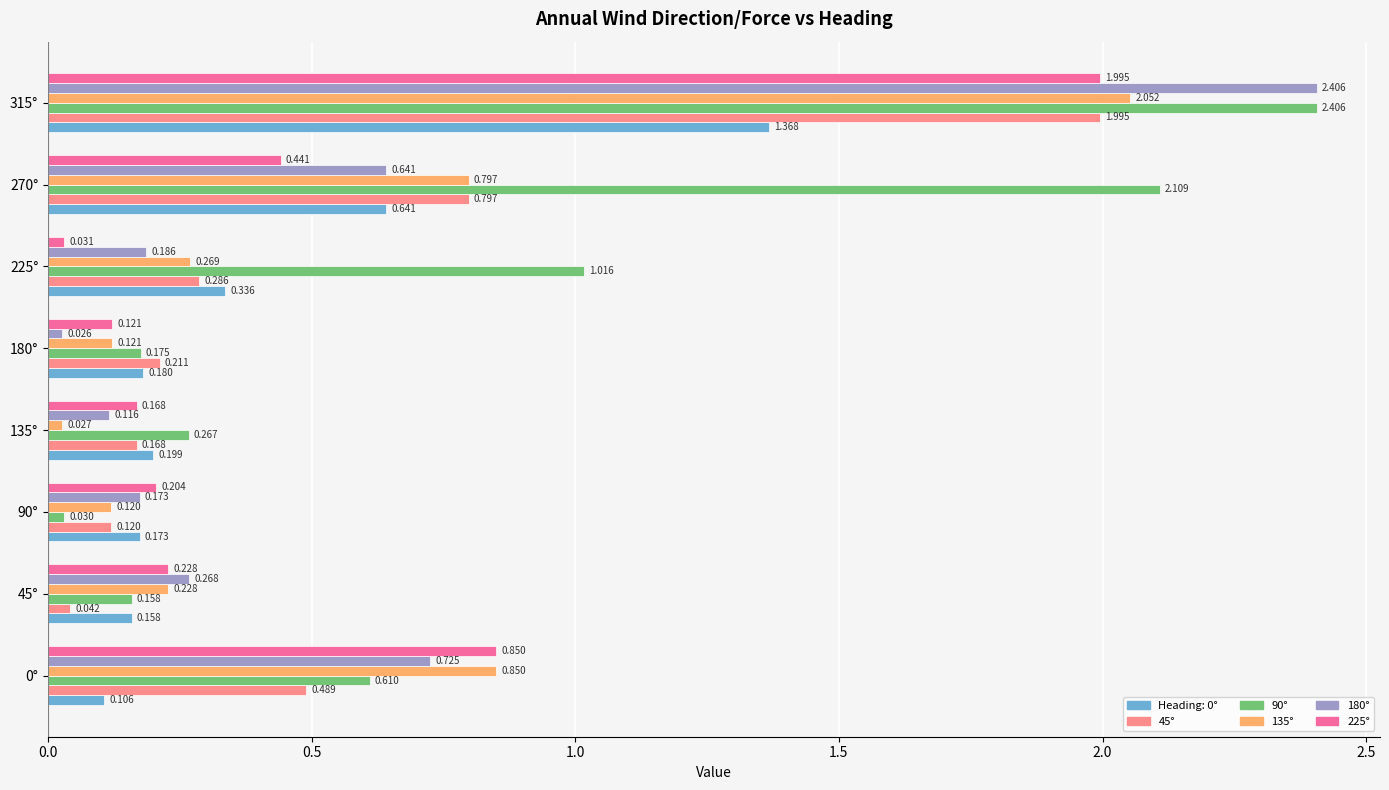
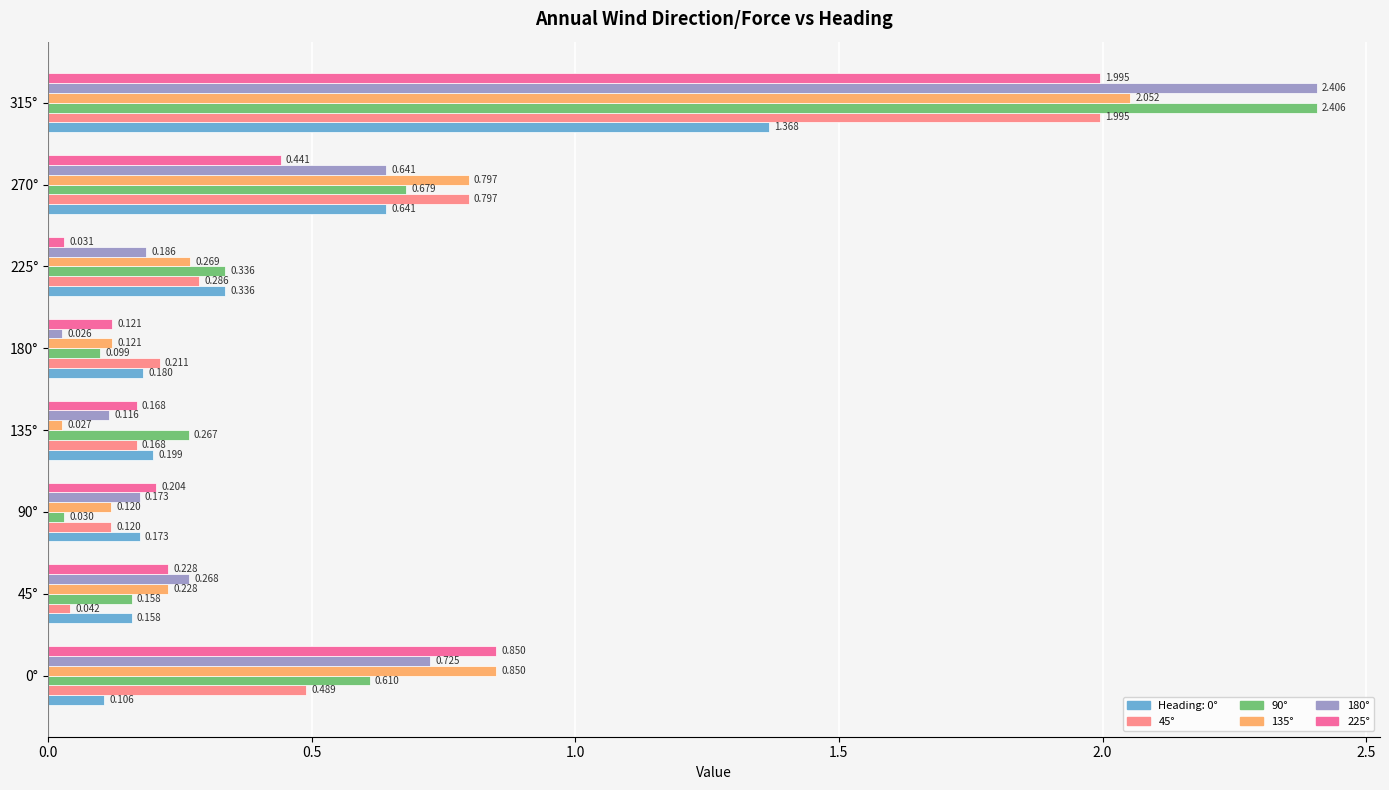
90°, 270°: 2.109 -> 0.679
90°, 225°: 1.016 -> 0.336
90°, 180°: 0.175 -> 0.099
